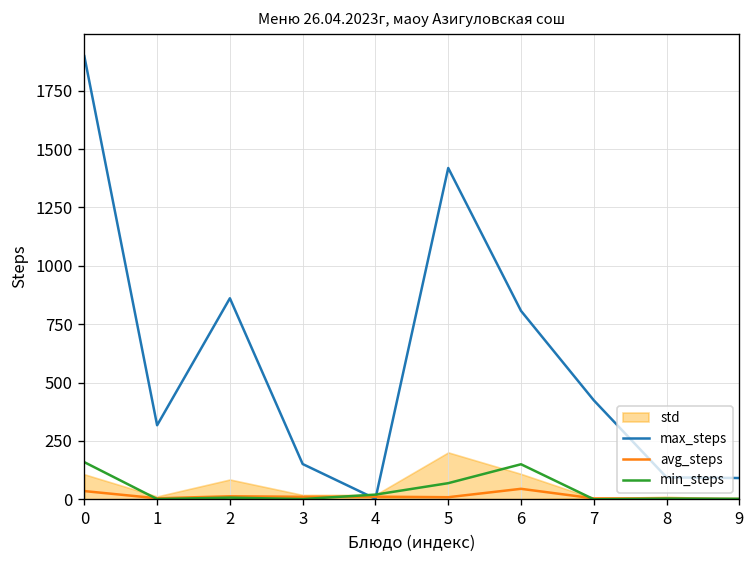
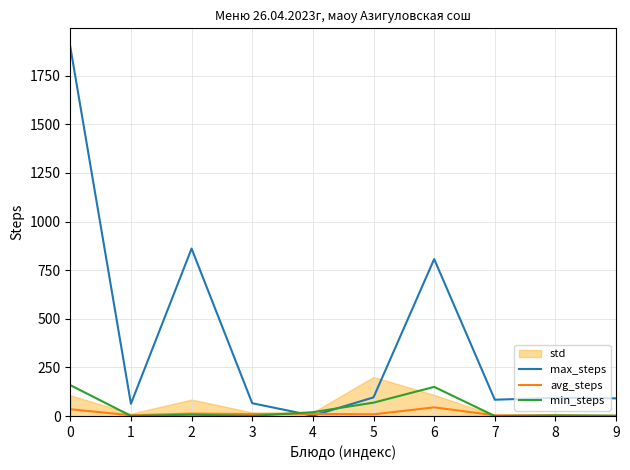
max_steps, 1: 320 -> 60
max_steps, 3: 150 -> 70
max_steps, 5: 1420 -> 100
max_steps, 7: 420 -> 80
